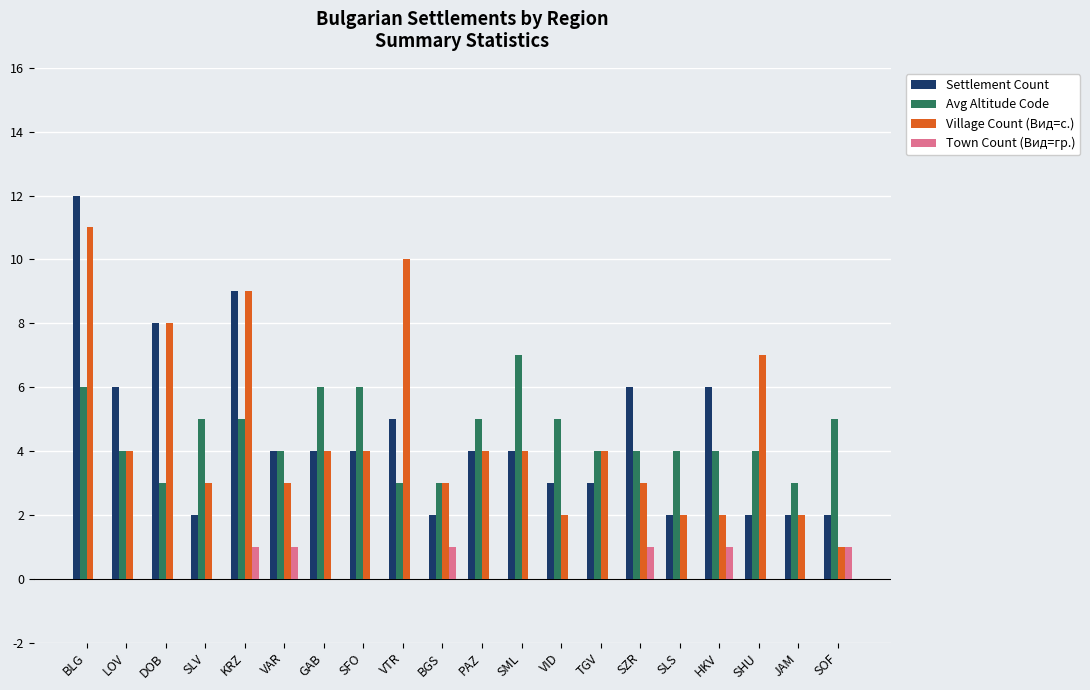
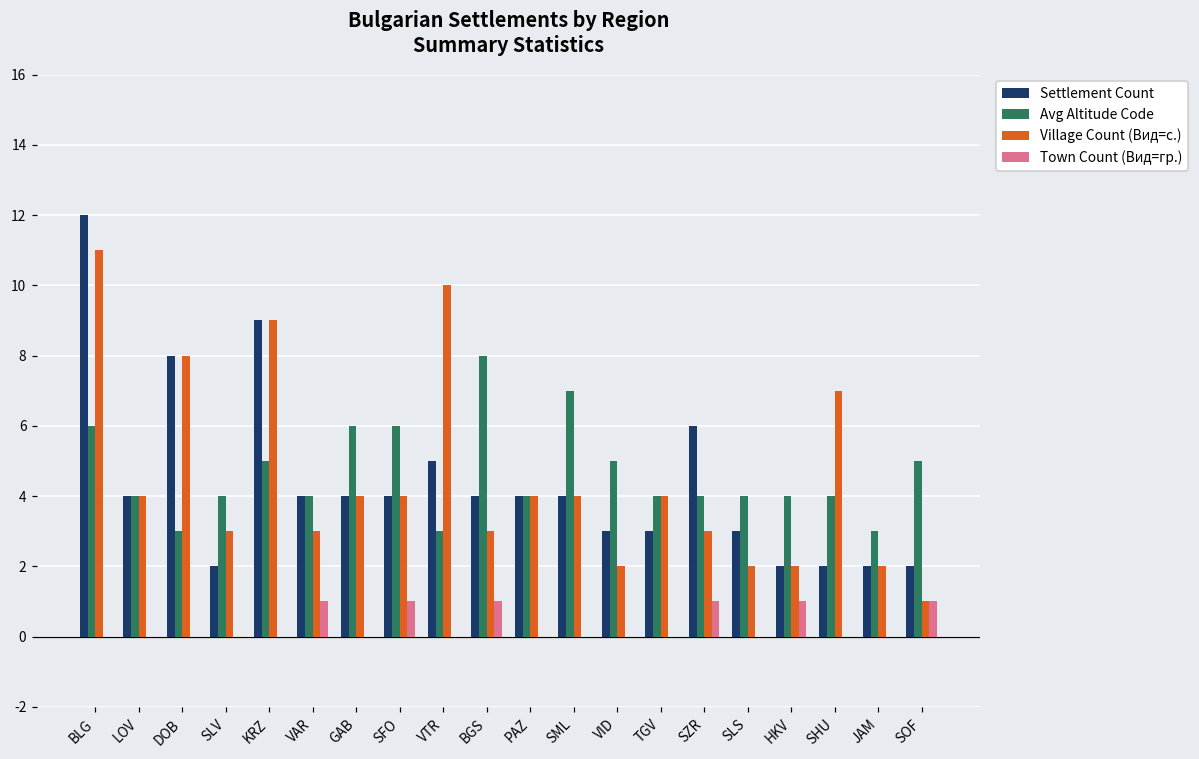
Settlement Count, LOV: 6 -> 4
Avg Altitude Code, SLV: 5 -> 4
Town Count (Вид=гр.), KRZ: 1 -> 0
Town Count (Вид=гр.), SFO: 0 -> 1
Settlement Count, BGS: 2 -> 4
Avg Altitude Code, BGS: 3 -> 8
Avg Altitude Code, PAZ: 5 -> 4
Settlement Count, SLS: 2 -> 3
Settlement Count, HKV: 6 -> 2
